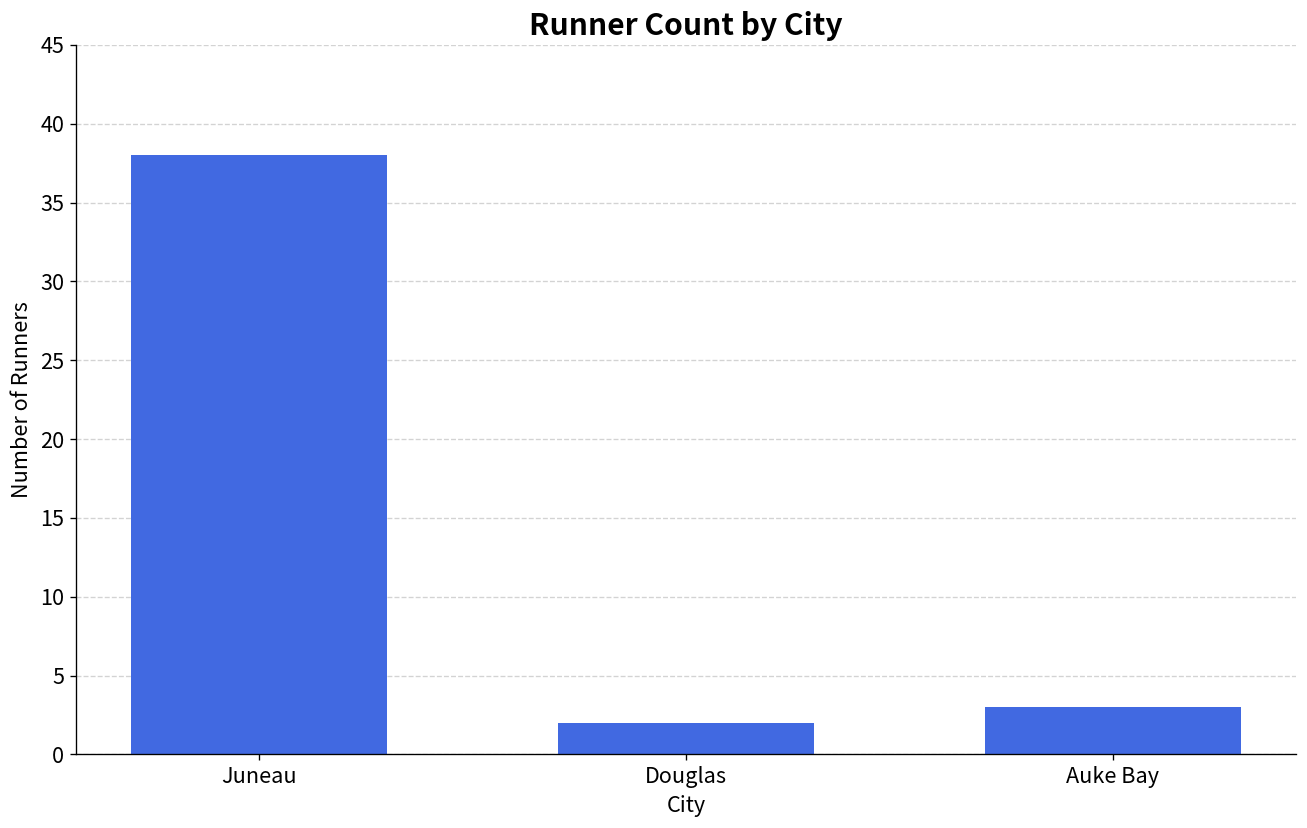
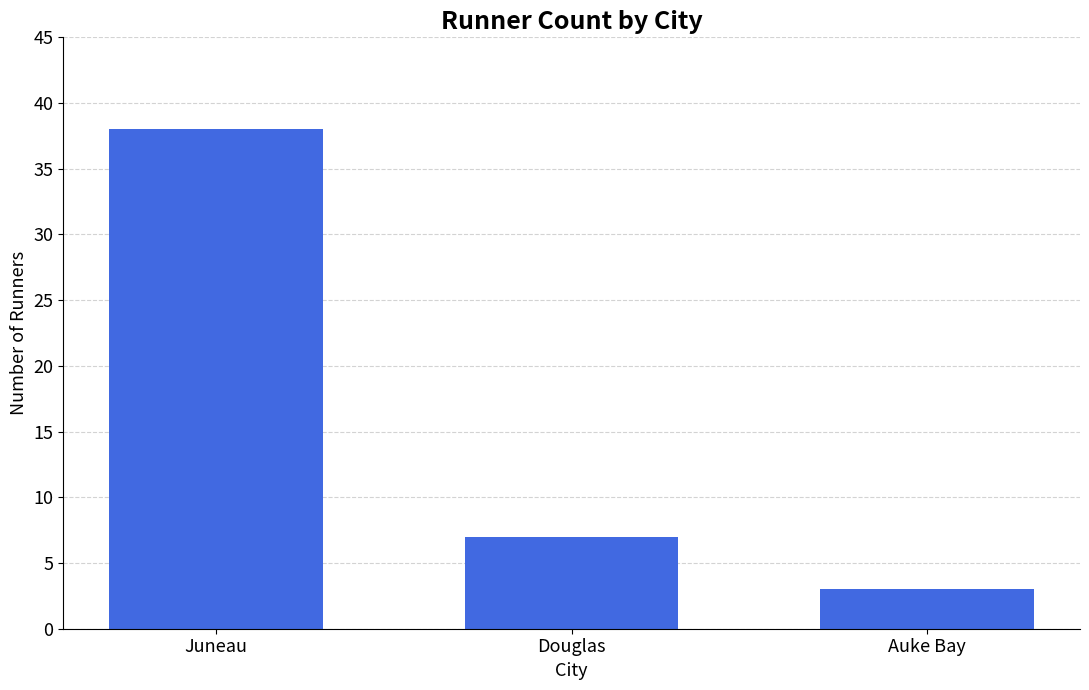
Douglas: 2 -> 7
